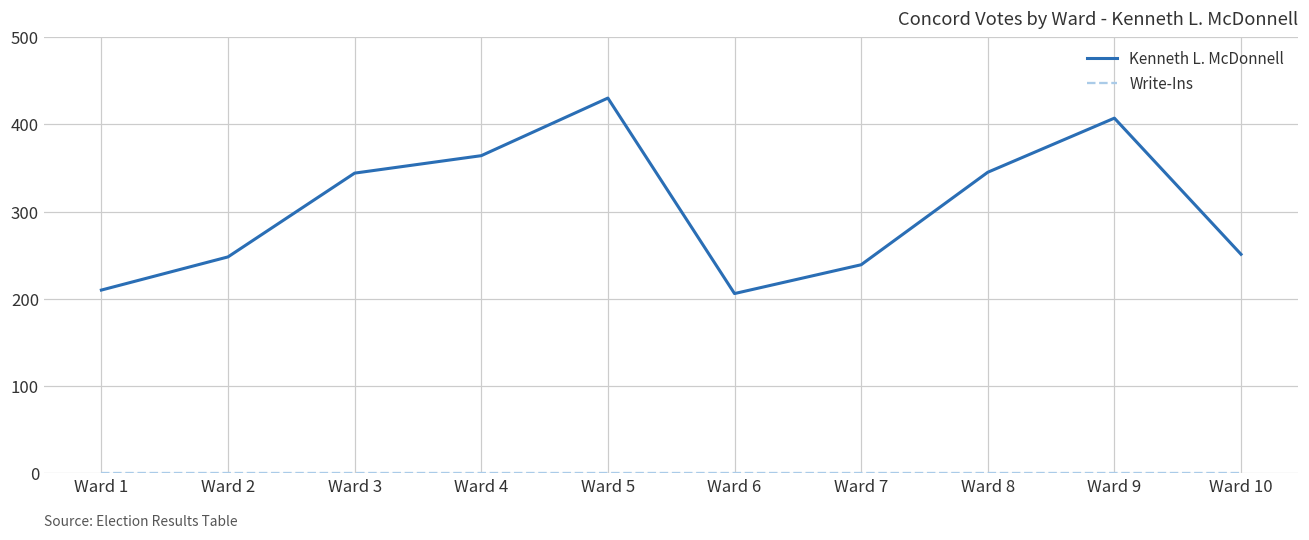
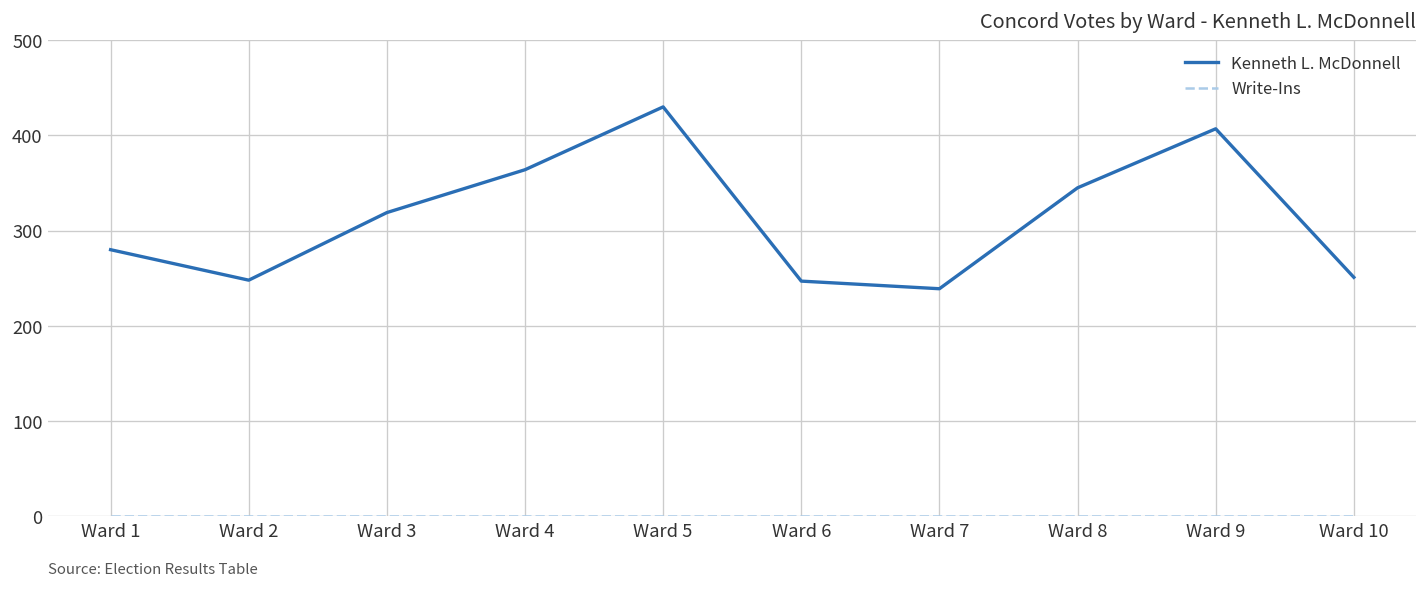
Kenneth L. McDonnell, Ward 1: 210 -> 280
Kenneth L. McDonnell, Ward 3: 340 -> 320
Kenneth L. McDonnell, Ward 6: 210 -> 250
